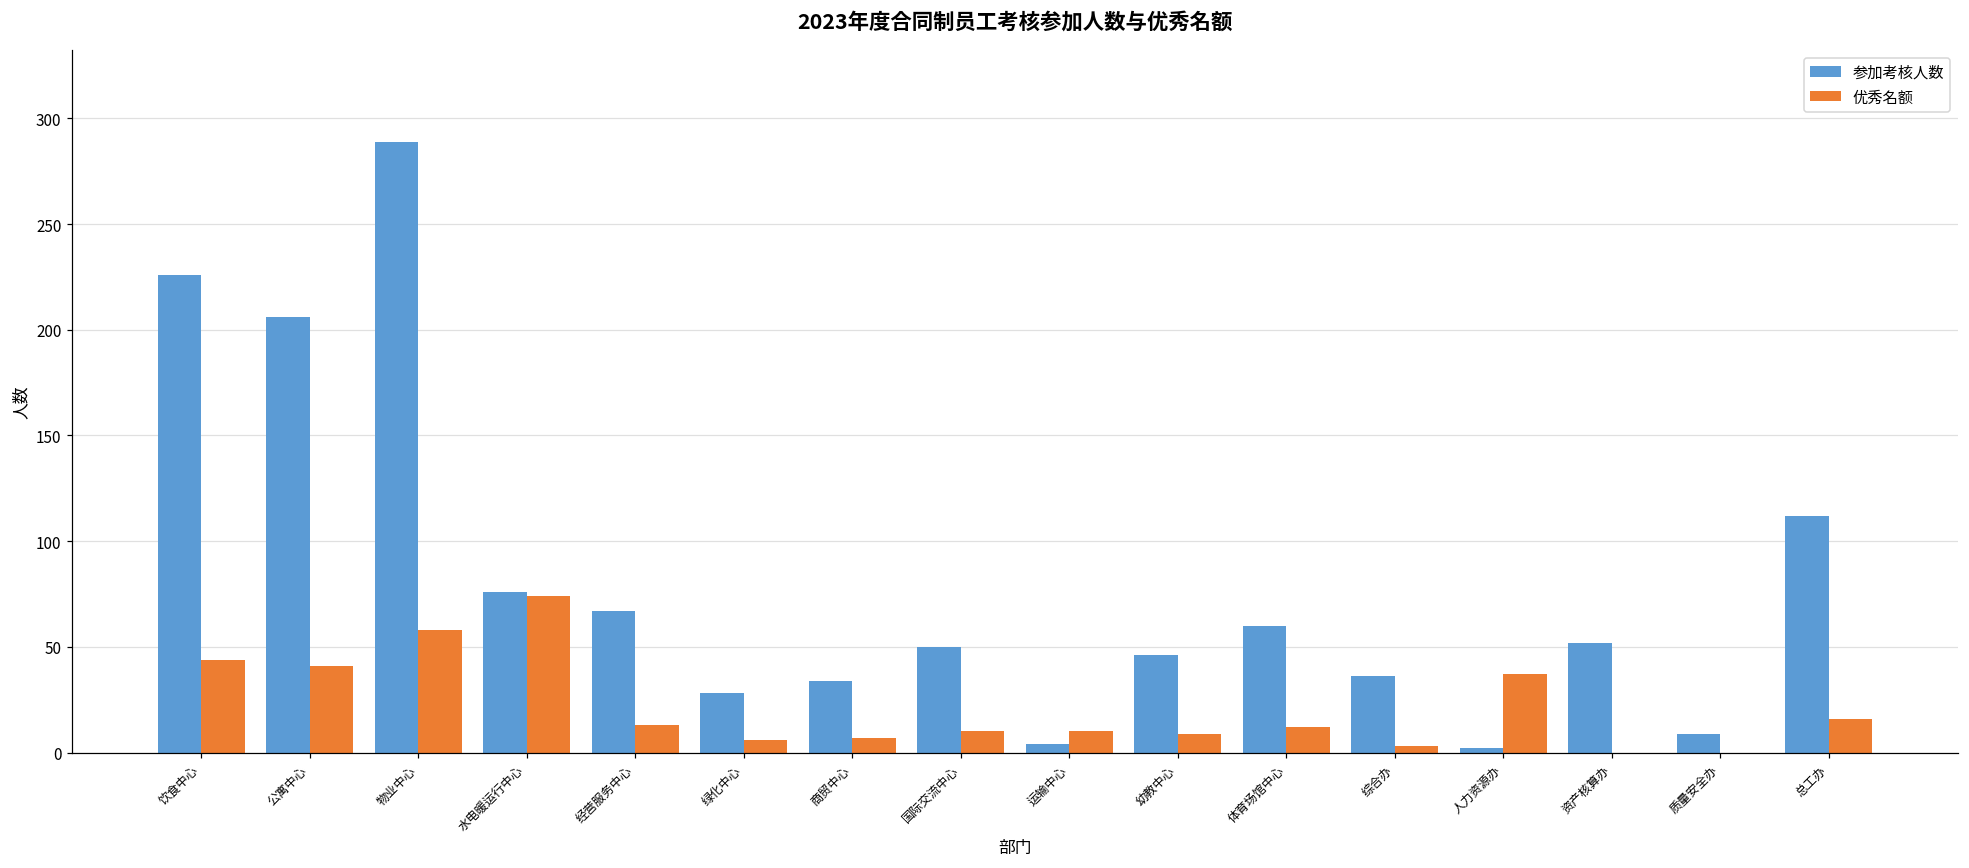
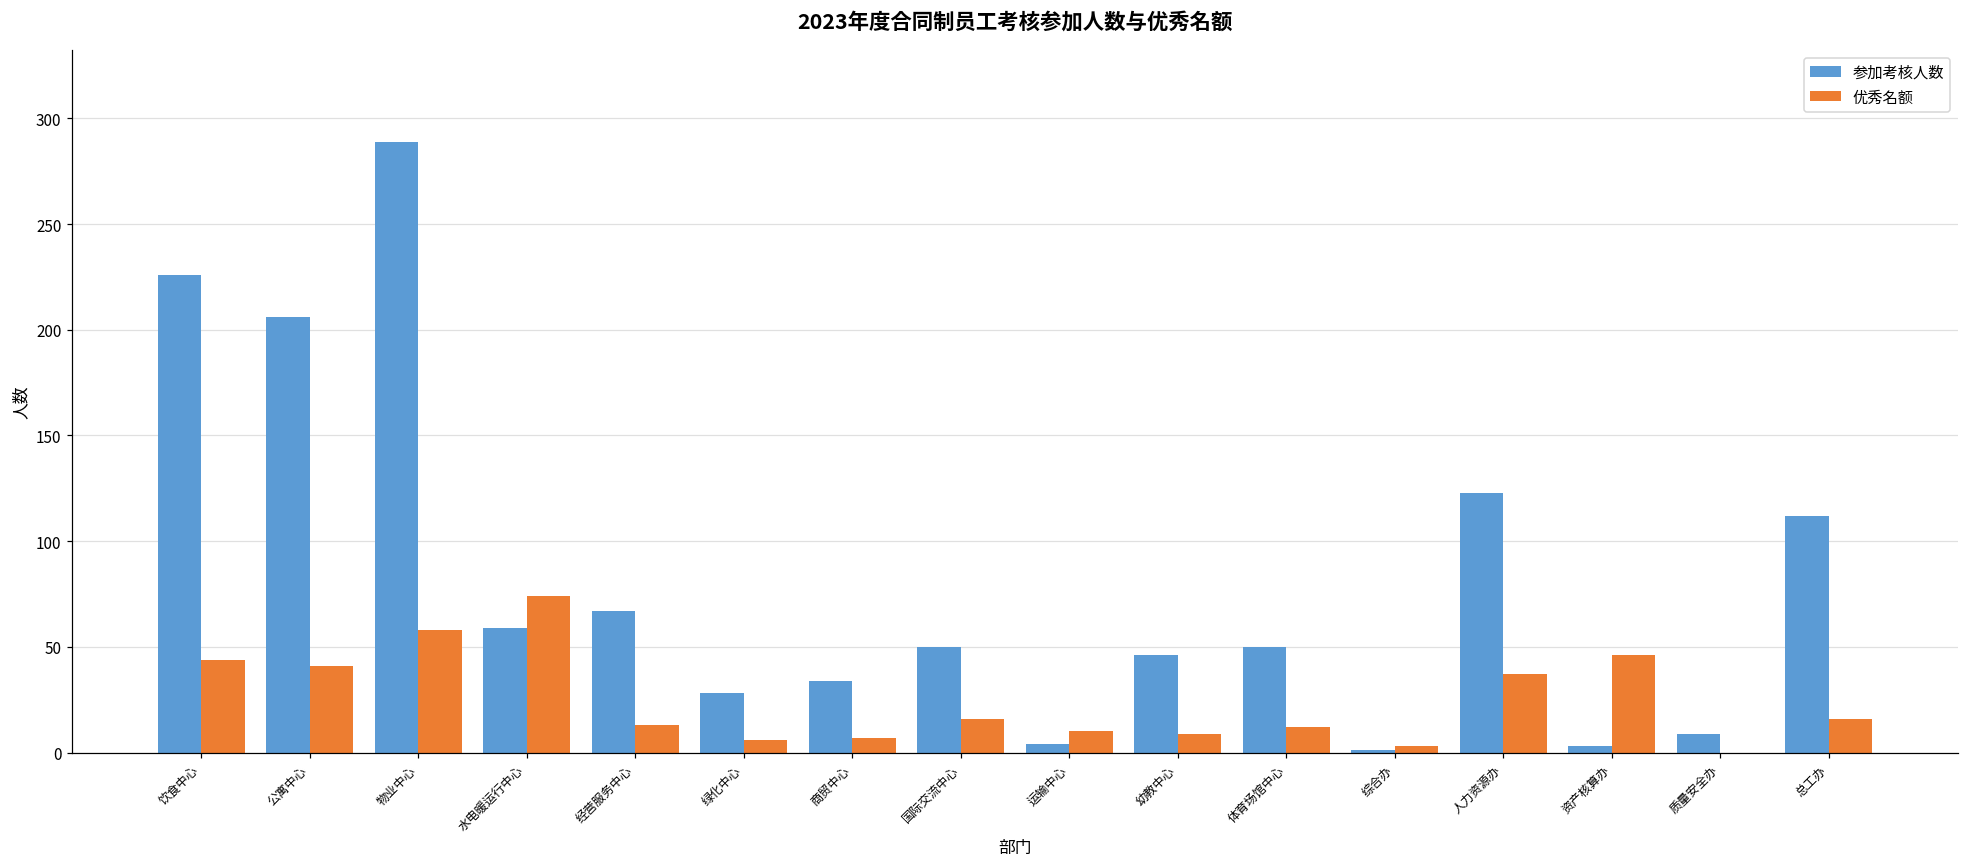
参加考核人数, 水电暖运行中心: 76 -> 59
优秀名额, 国际交流中心: 10 -> 16
参加考核人数, 体育场馆中心: 60 -> 50
参加考核人数, 综合办: 36 -> 1
参加考核人数, 人力资源办: 2 -> 123
参加考核人数, 资产核算办: 52 -> 3
优秀名额, 资产核算办: 0 -> 46
